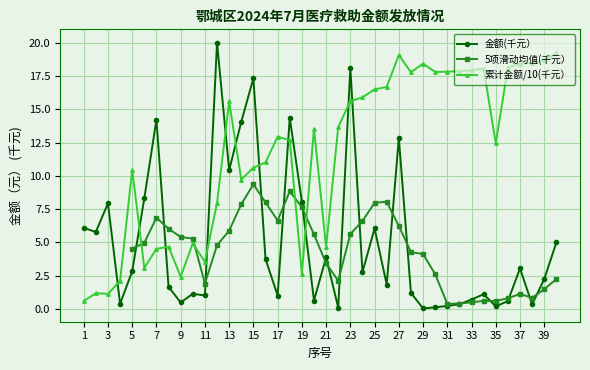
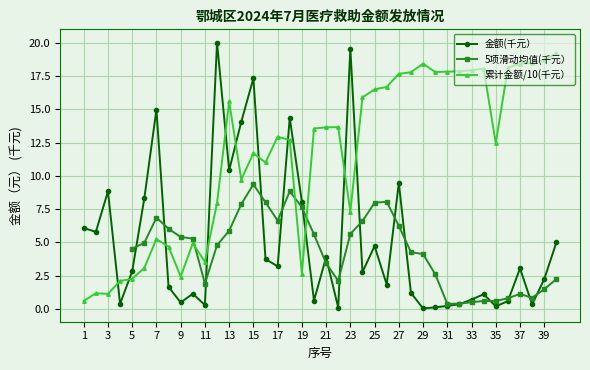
金额(千元）, 3: 7.9 -> 8.8
累计金额/10(千元）, 5: 10.5 -> 2.3
金额(千元）, 7: 14.2 -> 15.0
累计金额/10(千元）, 7: 4.5 -> 5.2
金额(千元）, 11: 1.0 -> 0.3
累计金额/10(千元）, 15: 10.6 -> 11.7
金额(千元）, 17: 1.0 -> 3.2
累计金额/10(千元）, 21: 4.6 -> 13.6
金额(千元）, 23: 18.1 -> 19.6
累计金额/10(千元）, 23: 15.6 -> 7.3
金额(千元）, 25: 6.0 -> 4.7
金额(千元）, 27: 12.8 -> 9.5
累计金额/10(千元）, 27: 19.1 -> 17.7
